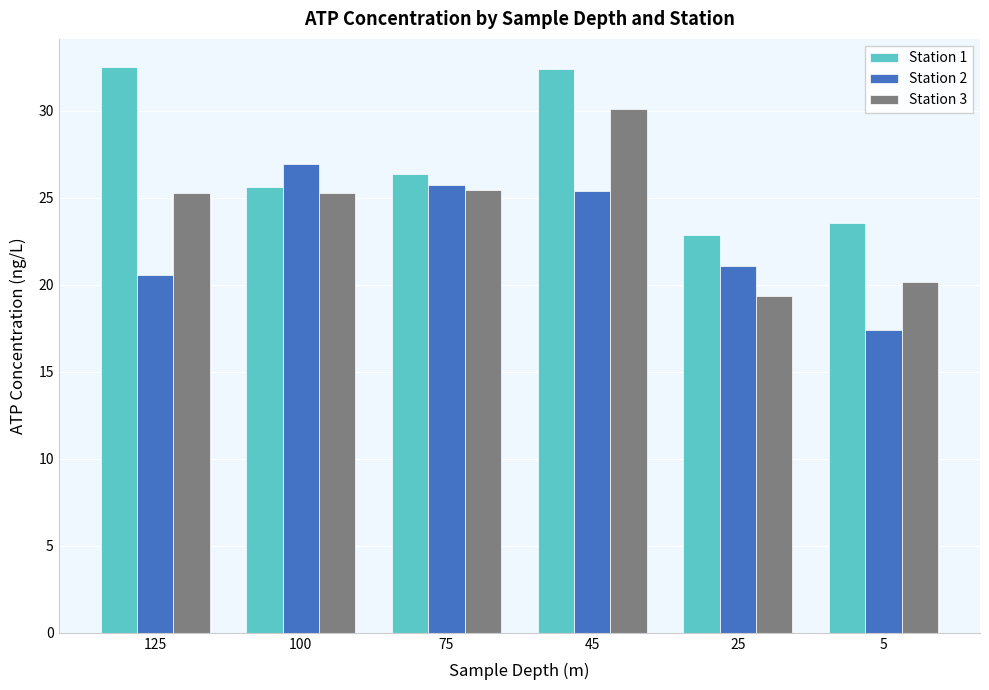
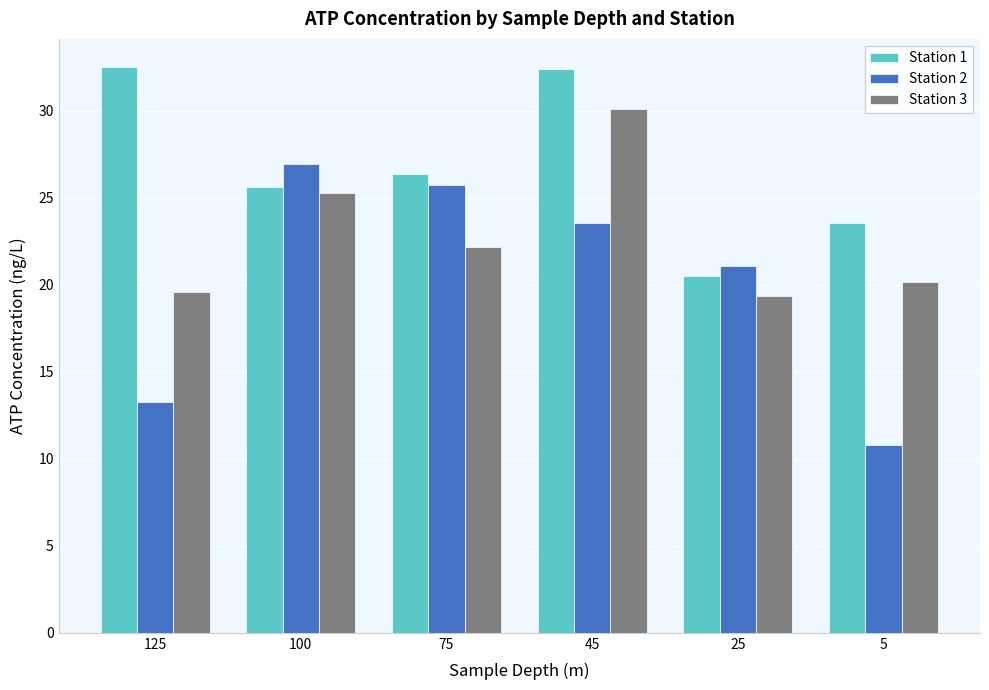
Station 2, 125: 20.6 -> 13.3
Station 3, 125: 25.3 -> 19.6
Station 3, 75: 25.5 -> 22.2
Station 2, 45: 25.4 -> 23.5
Station 1, 25: 22.9 -> 20.5
Station 2, 5: 17.4 -> 10.8
